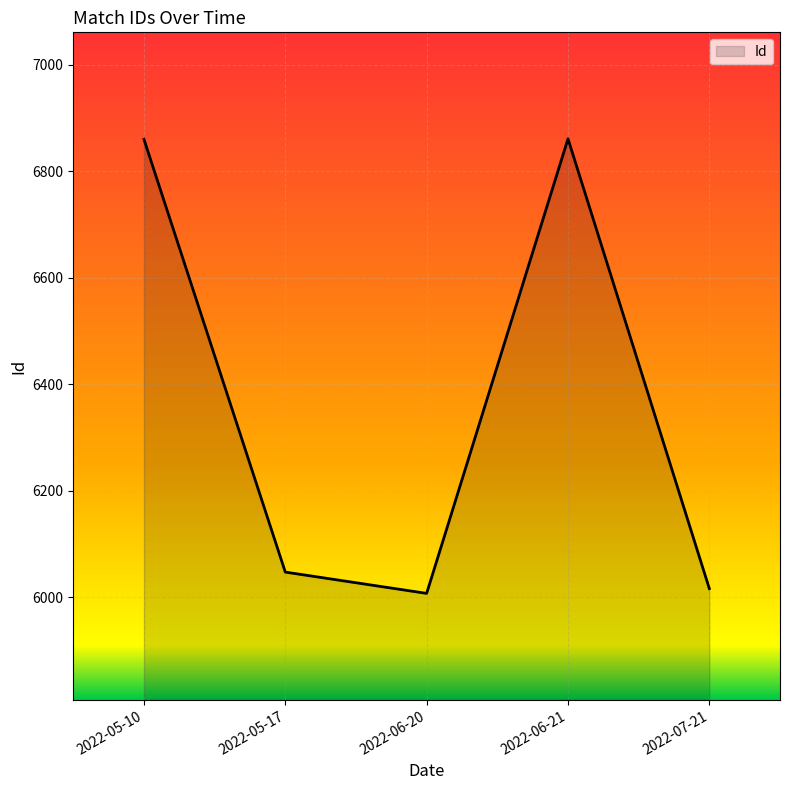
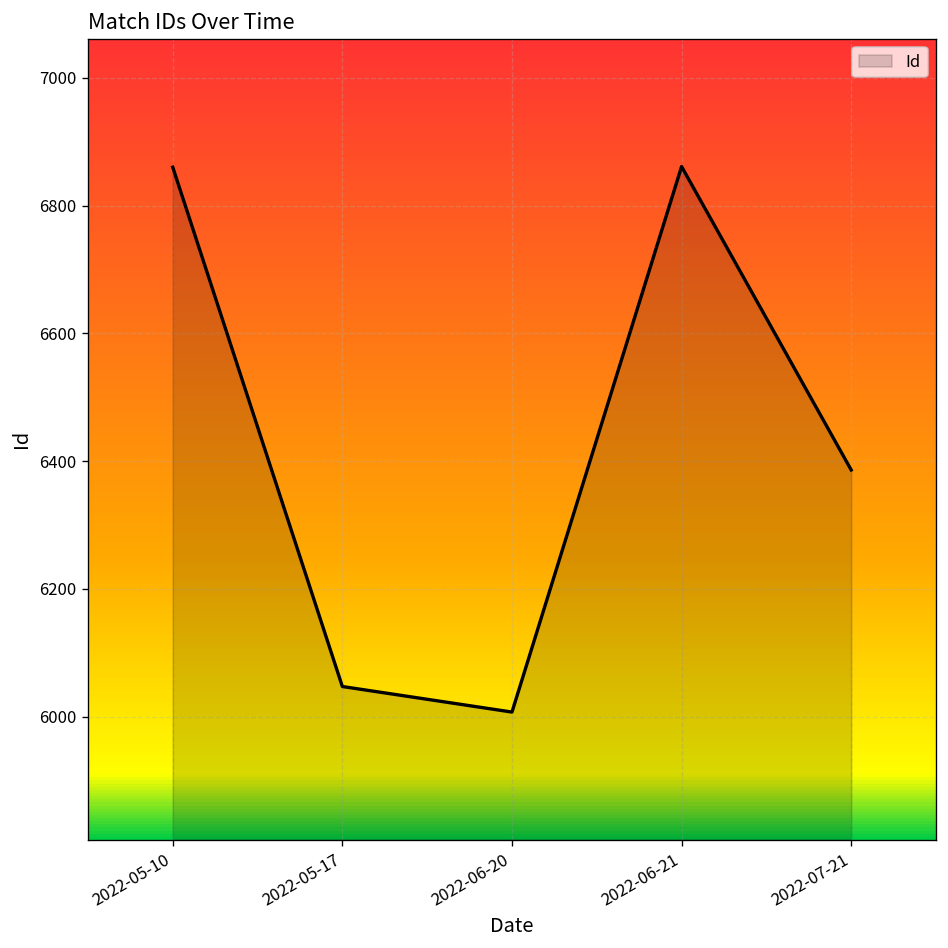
2022-07-21: 6020 -> 6390
